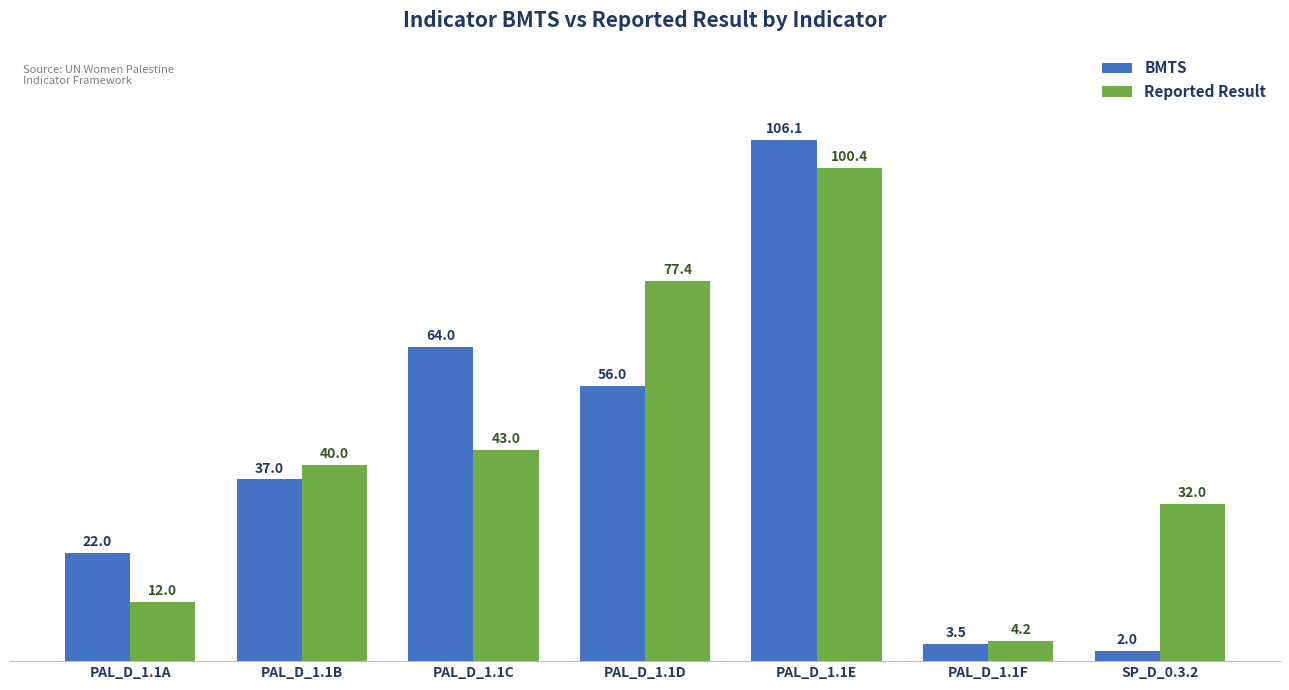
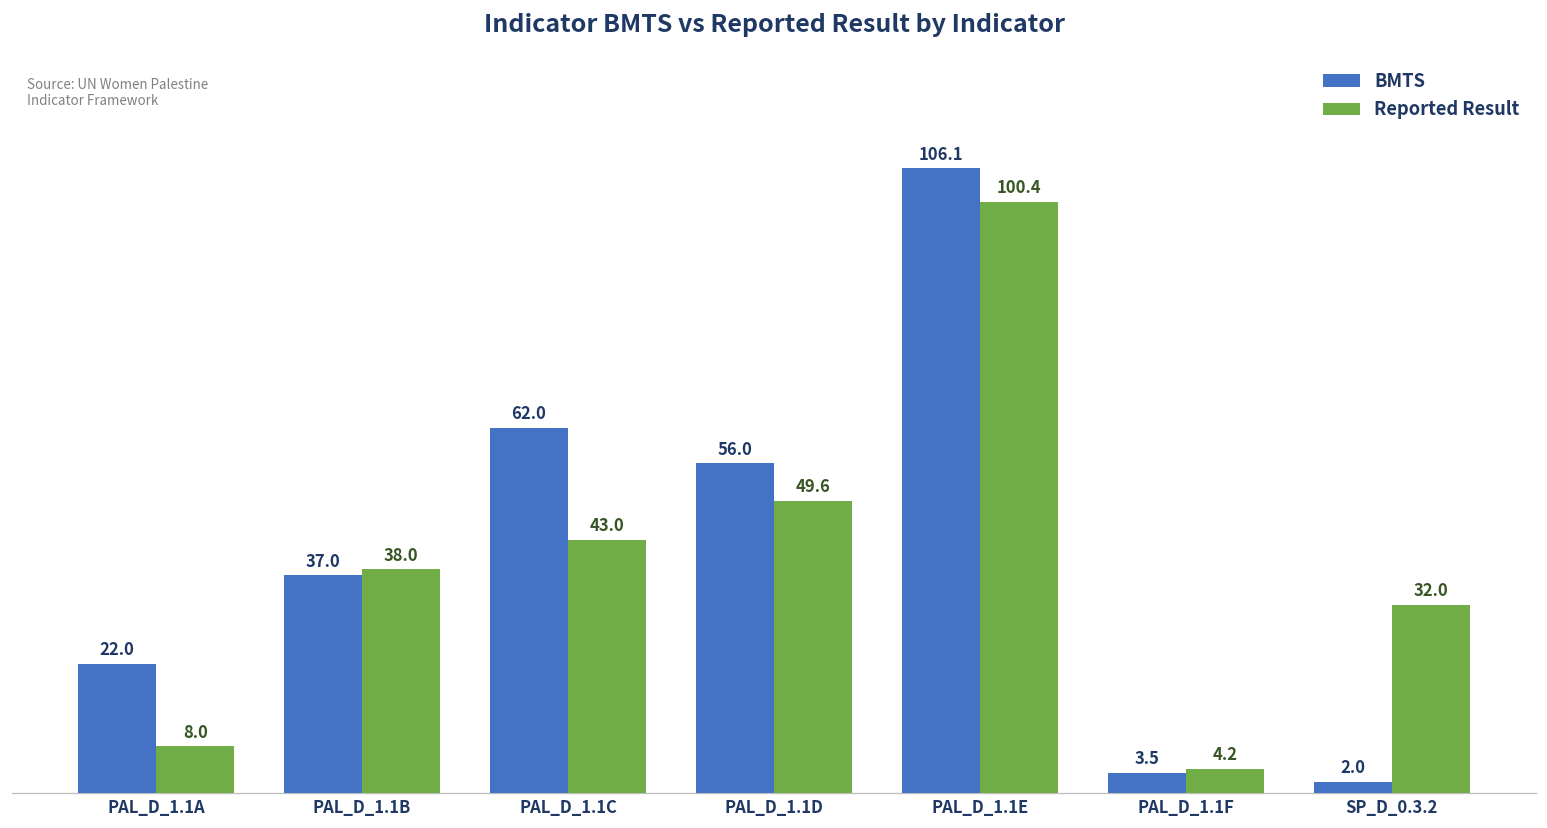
Reported Result, PAL_D_1.1A: 12.0 -> 8.0
Reported Result, PAL_D_1.1B: 40.0 -> 38.0
BMTS, PAL_D_1.1C: 64.0 -> 62.0
Reported Result, PAL_D_1.1D: 77.4 -> 49.6
